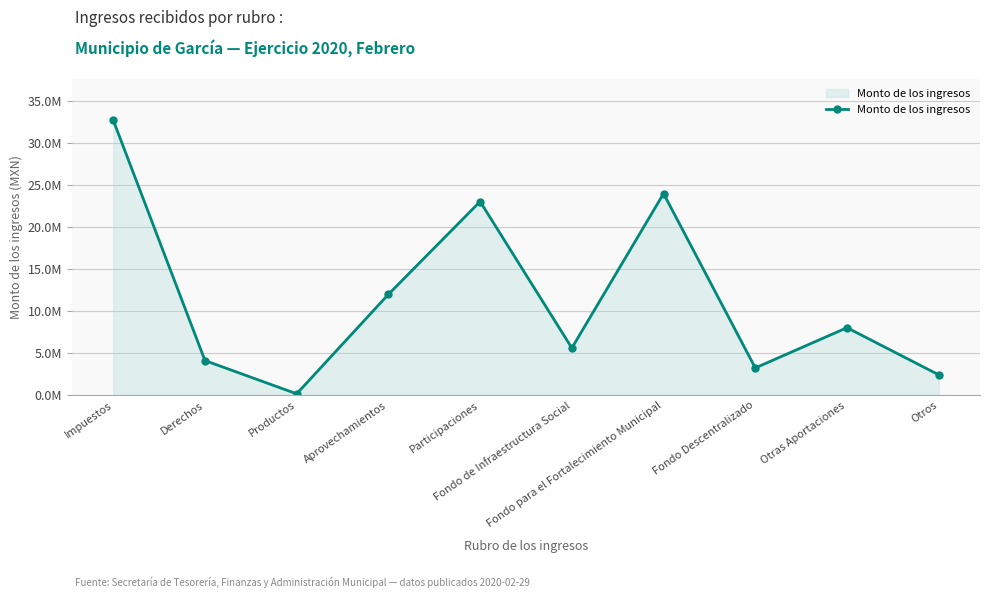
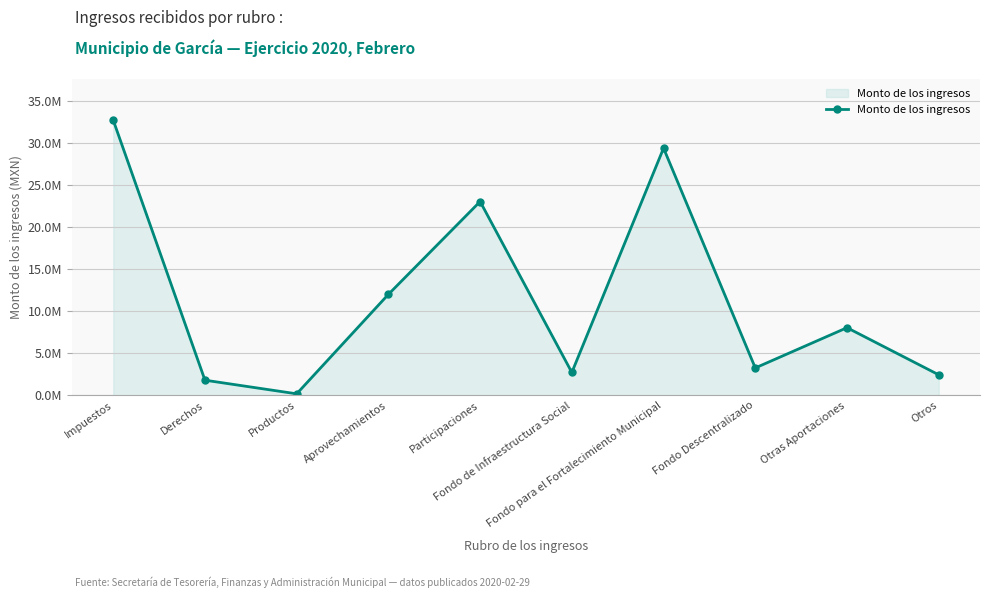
Derechos: 4000000 -> 2000000
Fondo de Infraestructura Social: 6000000 -> 3000000
Fondo para el Fortalecimiento Municipal: 24000000 -> 29000000
